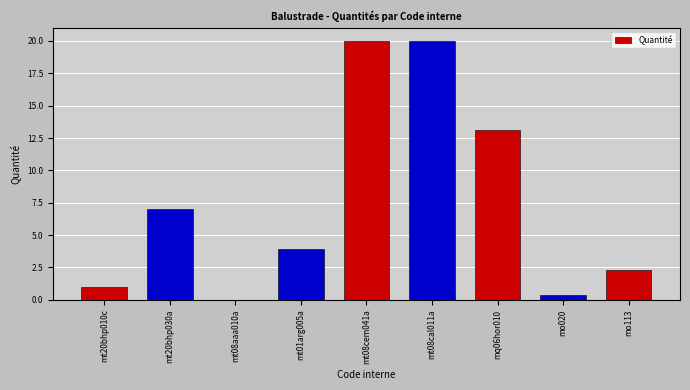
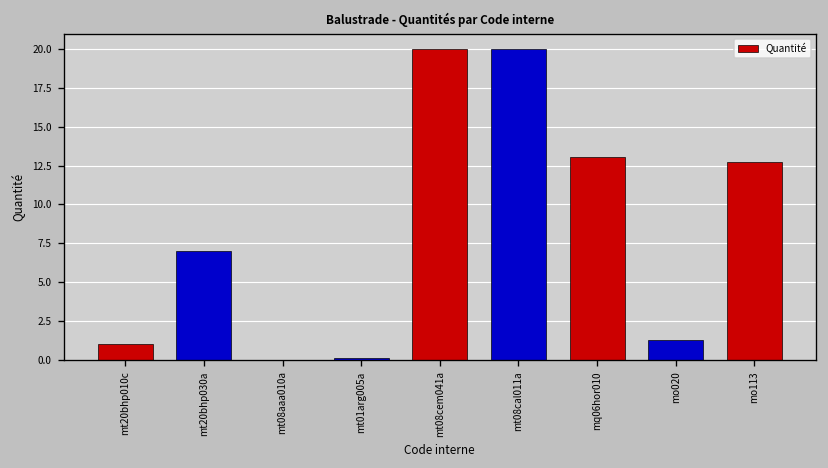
mt01arg005a: 3.9 -> 0.1
mo020: 0.4 -> 1.2
mo113: 2.3 -> 12.7
